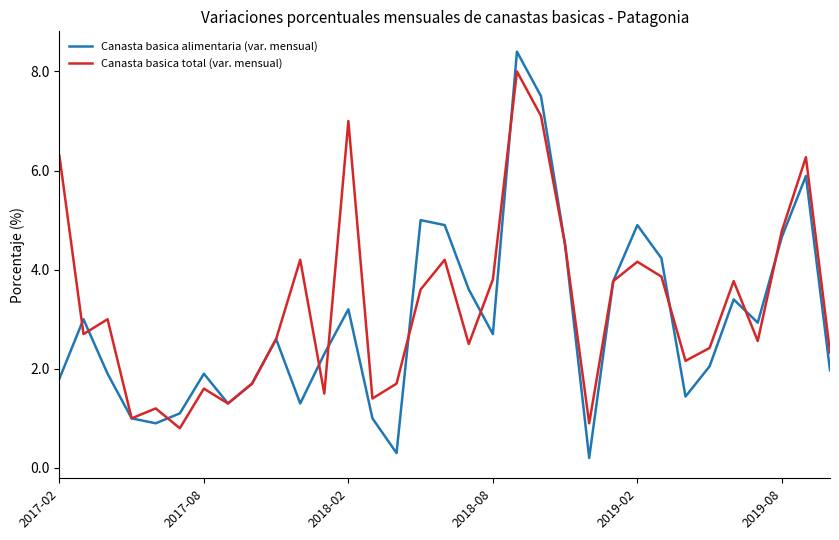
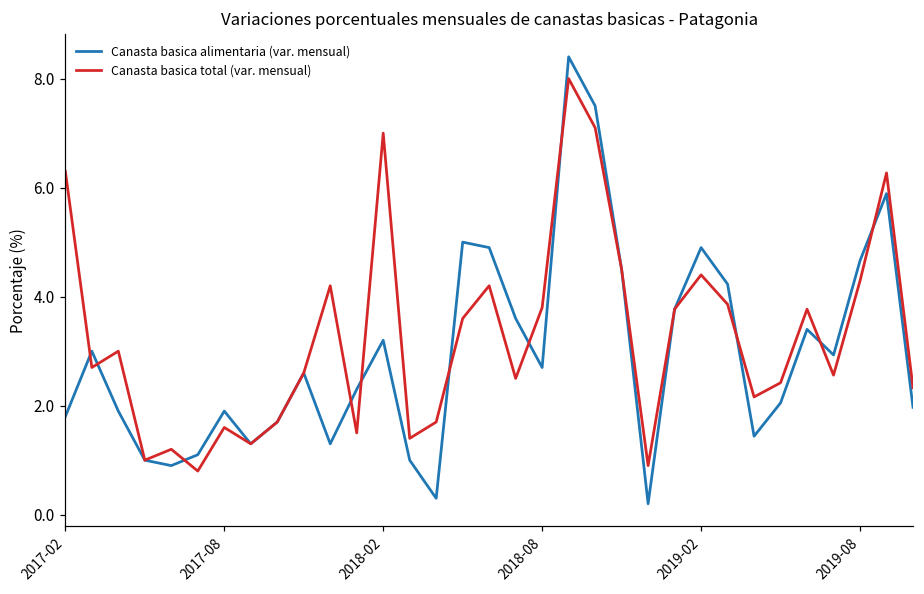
Canasta basica total (var. mensual), 2019-02: 4.2 -> 4.4
Canasta basica total (var. mensual), 2019-08: 4.8 -> 4.3
